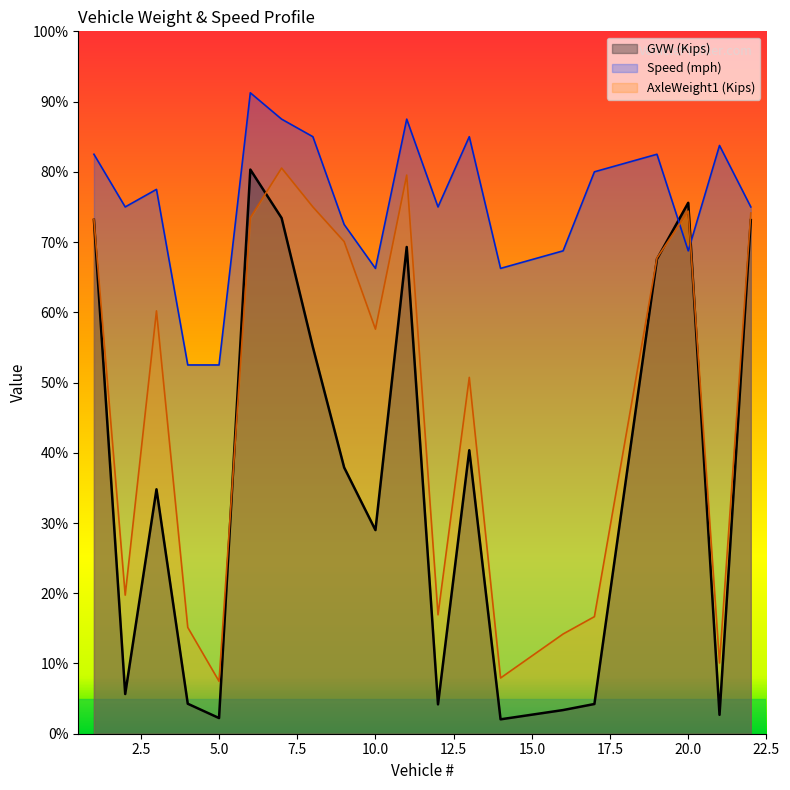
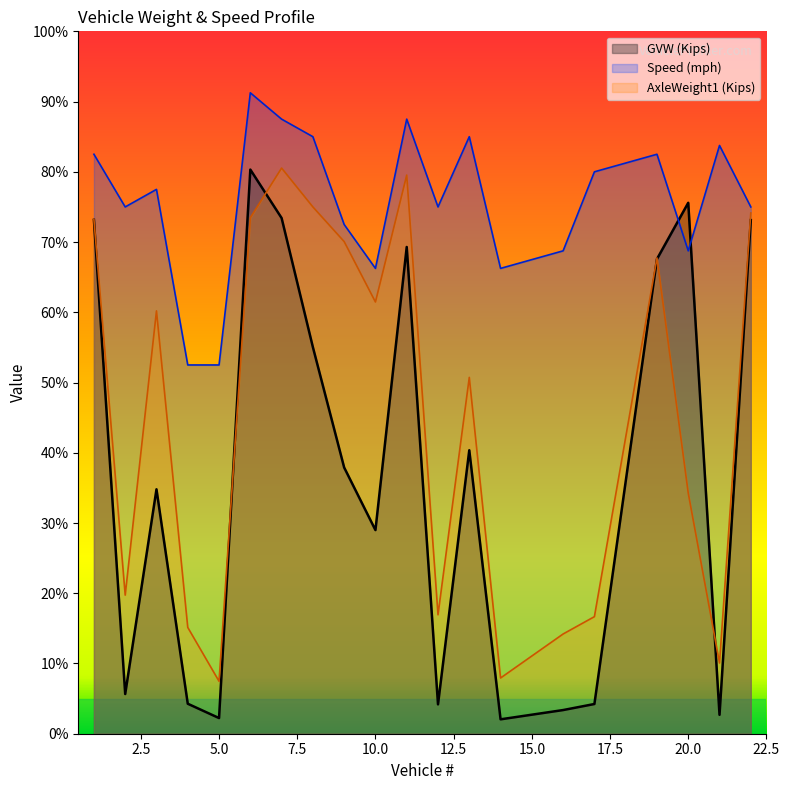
AxleWeight1 (Kips), 10.0: 58% -> 61%
AxleWeight1 (Kips), 20.0: 74% -> 34%
